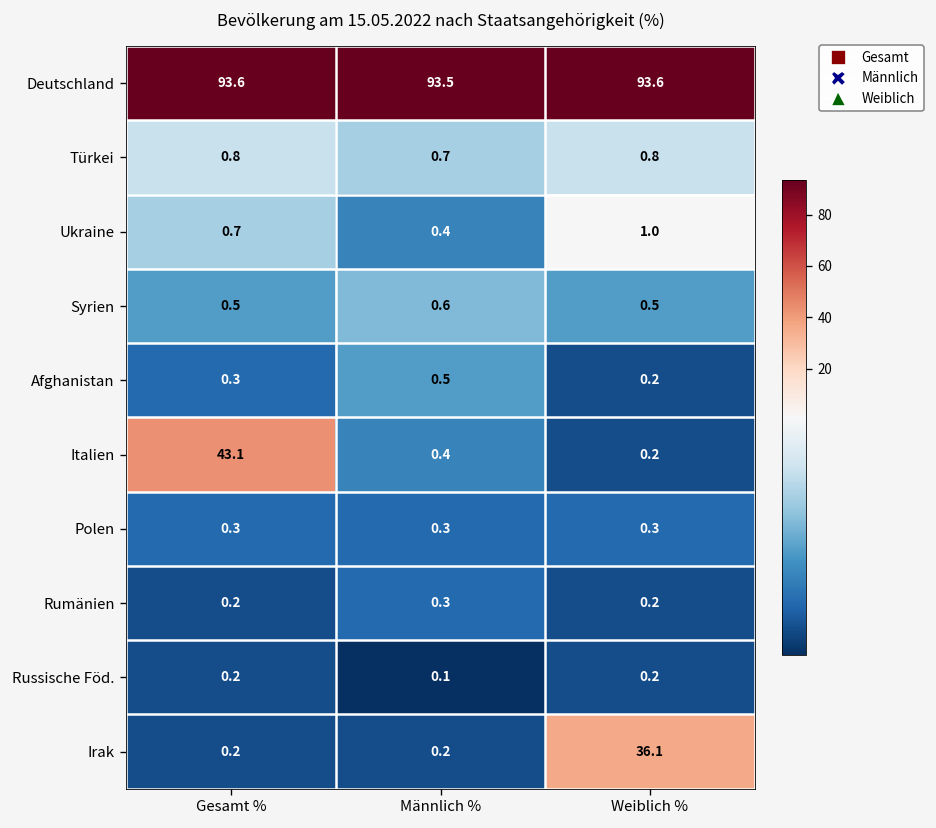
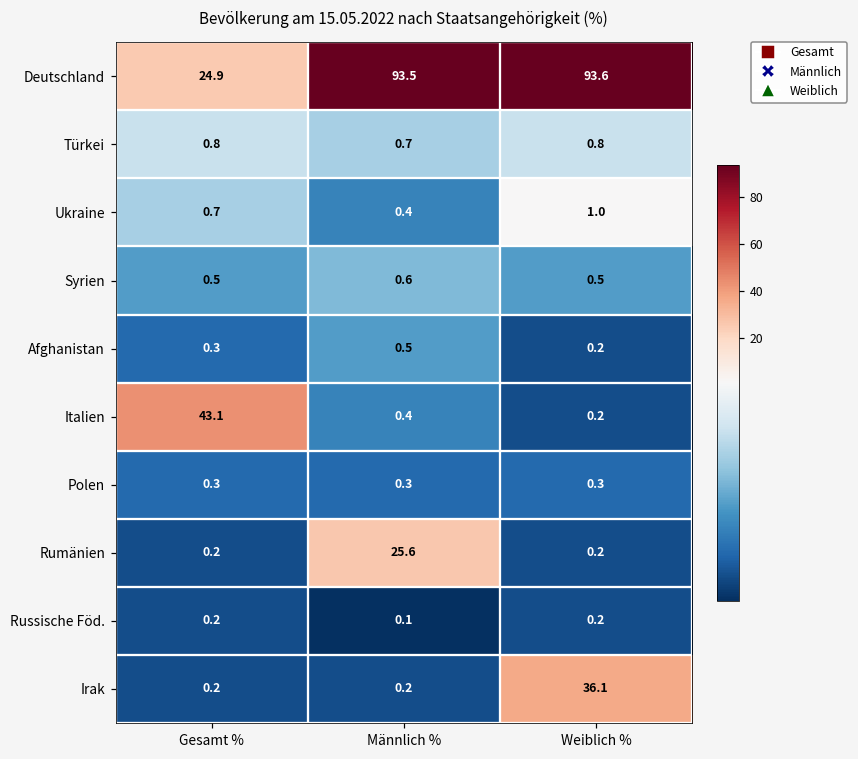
Deutschland, Gesamt %: 93.6 -> 24.9
Rumänien, Männlich %: 0.3 -> 25.6
